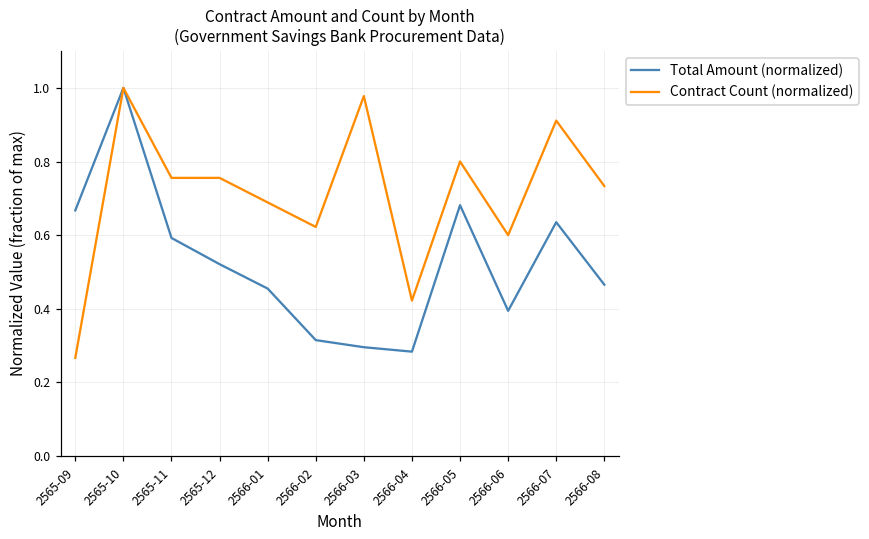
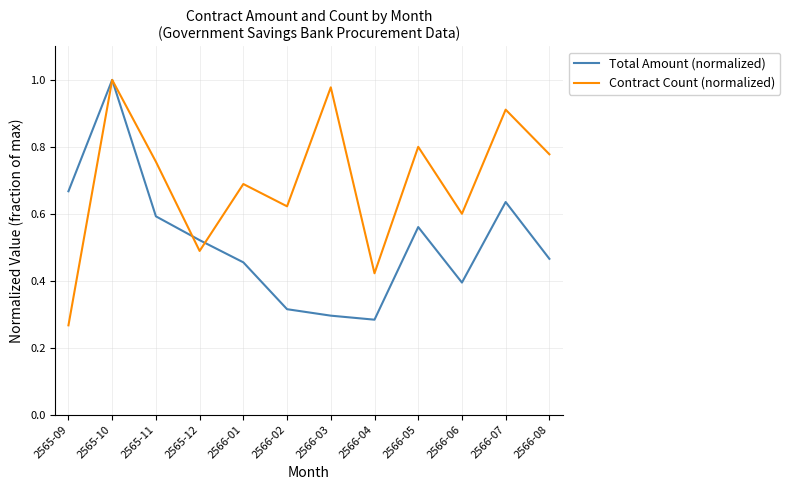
Contract Count (normalized), 2565-12: 0.76 -> 0.49
Total Amount (normalized), 2566-05: 0.68 -> 0.56
Contract Count (normalized), 2566-08: 0.73 -> 0.78
